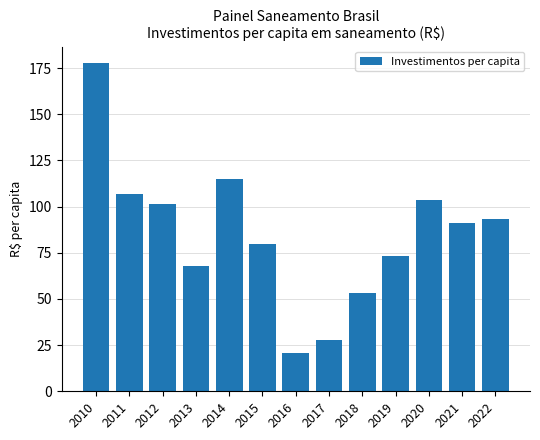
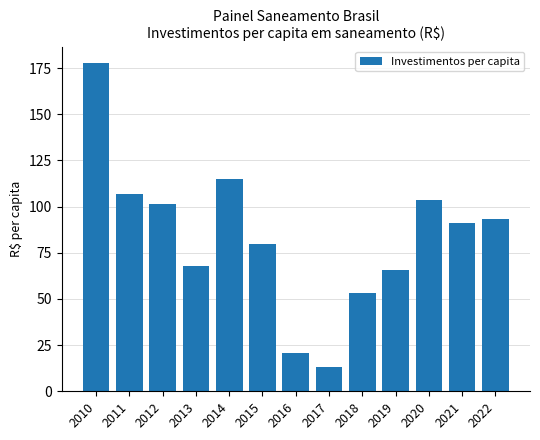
2017: 28 -> 13
2019: 74 -> 66
